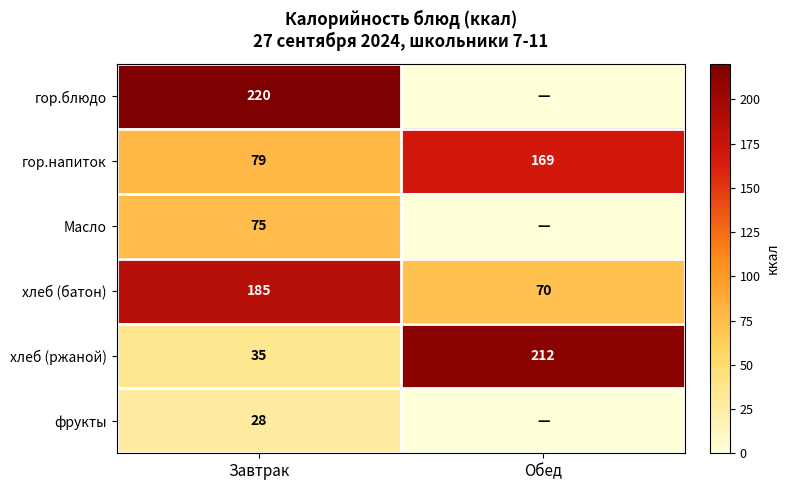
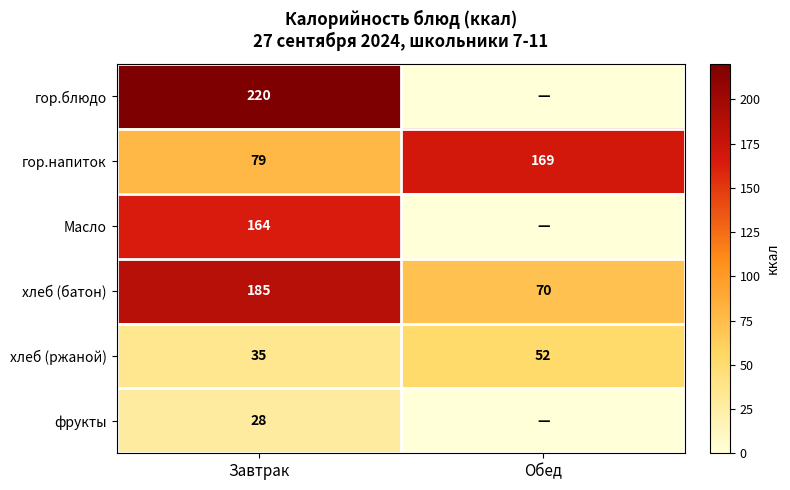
Масло, Завтрак: 75 -> 164
хлеб (ржаной), Обед: 212 -> 52
